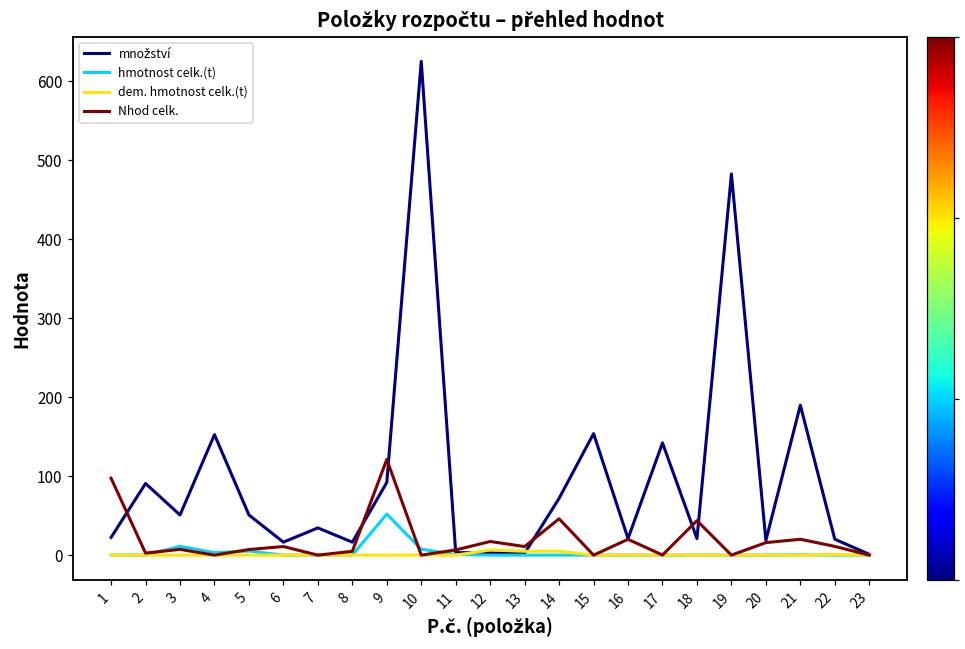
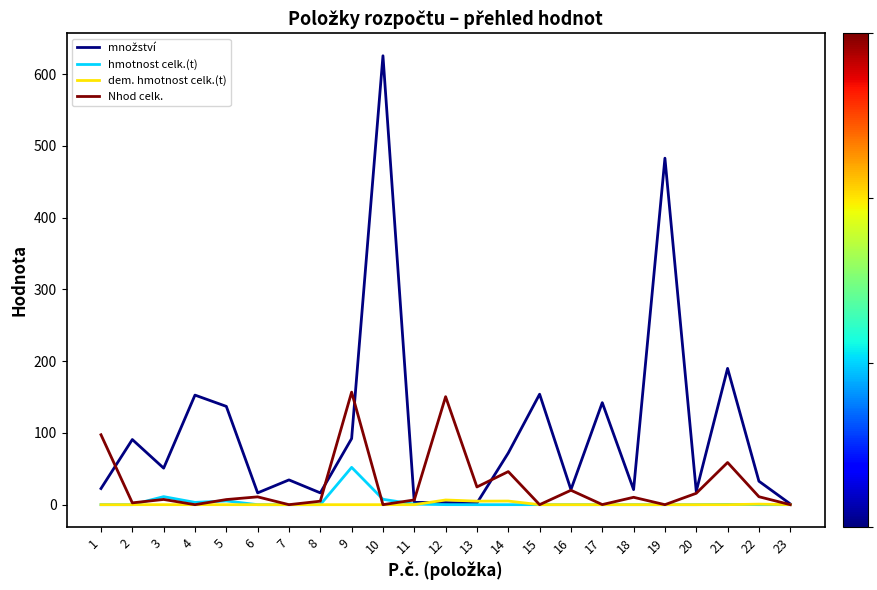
množství, 5: 50 -> 140
Nhod celk., 9: 120 -> 160
Nhod celk., 12: 20 -> 150
Nhod celk., 13: 10 -> 20
Nhod celk., 18: 40 -> 10
Nhod celk., 21: 20 -> 60
množství, 22: 20 -> 30
